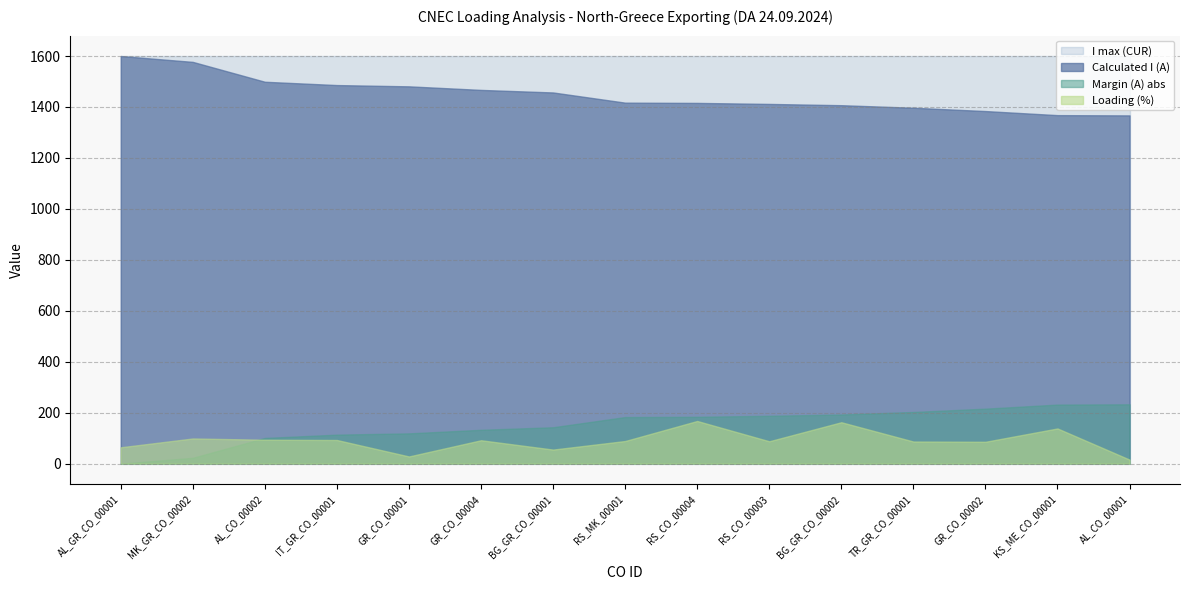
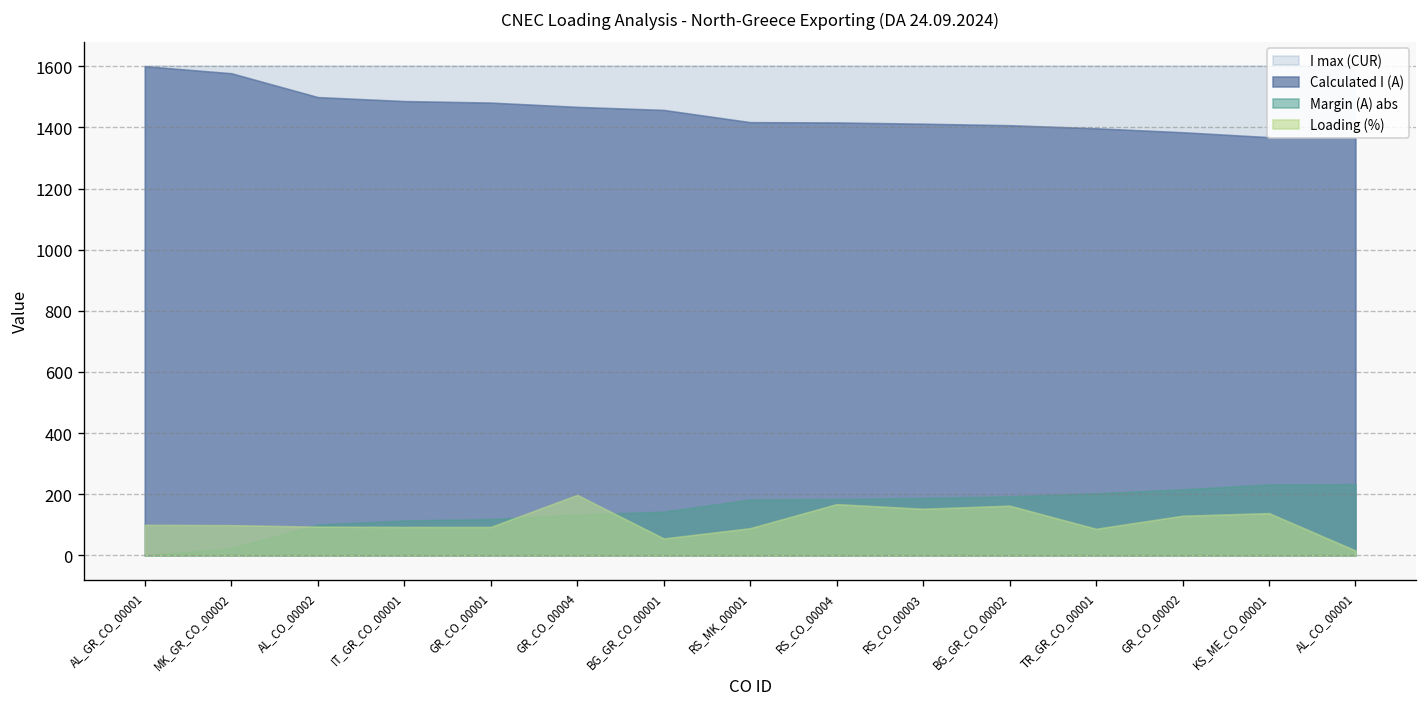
Loading (%), AL_GR_CO_00001: 60 -> 100
Loading (%), GR_CO_00001: 30 -> 90
Loading (%), GR_CO_00004: 90 -> 200
Loading (%), RS_CO_00003: 90 -> 150
Loading (%), GR_CO_00002: 90 -> 130
